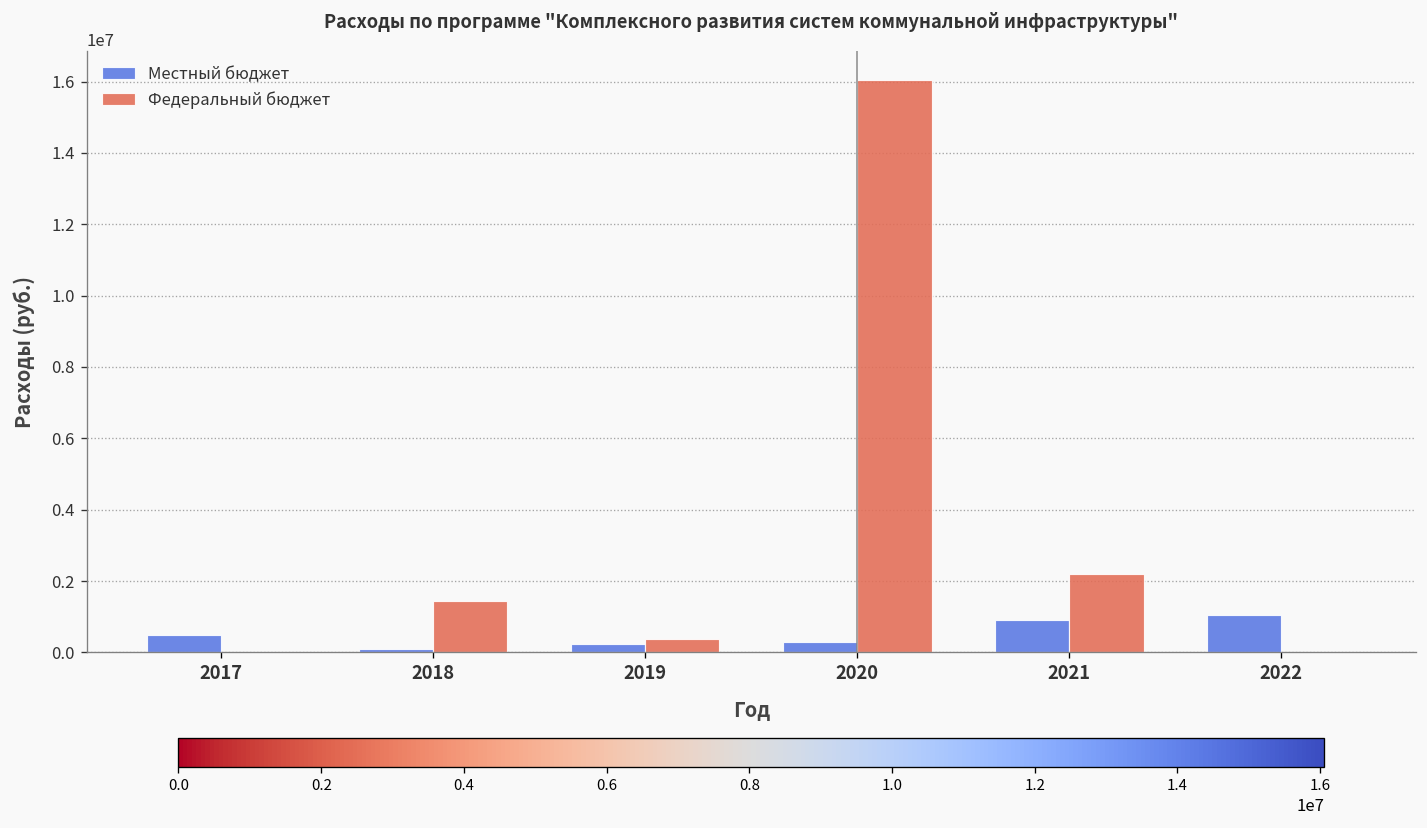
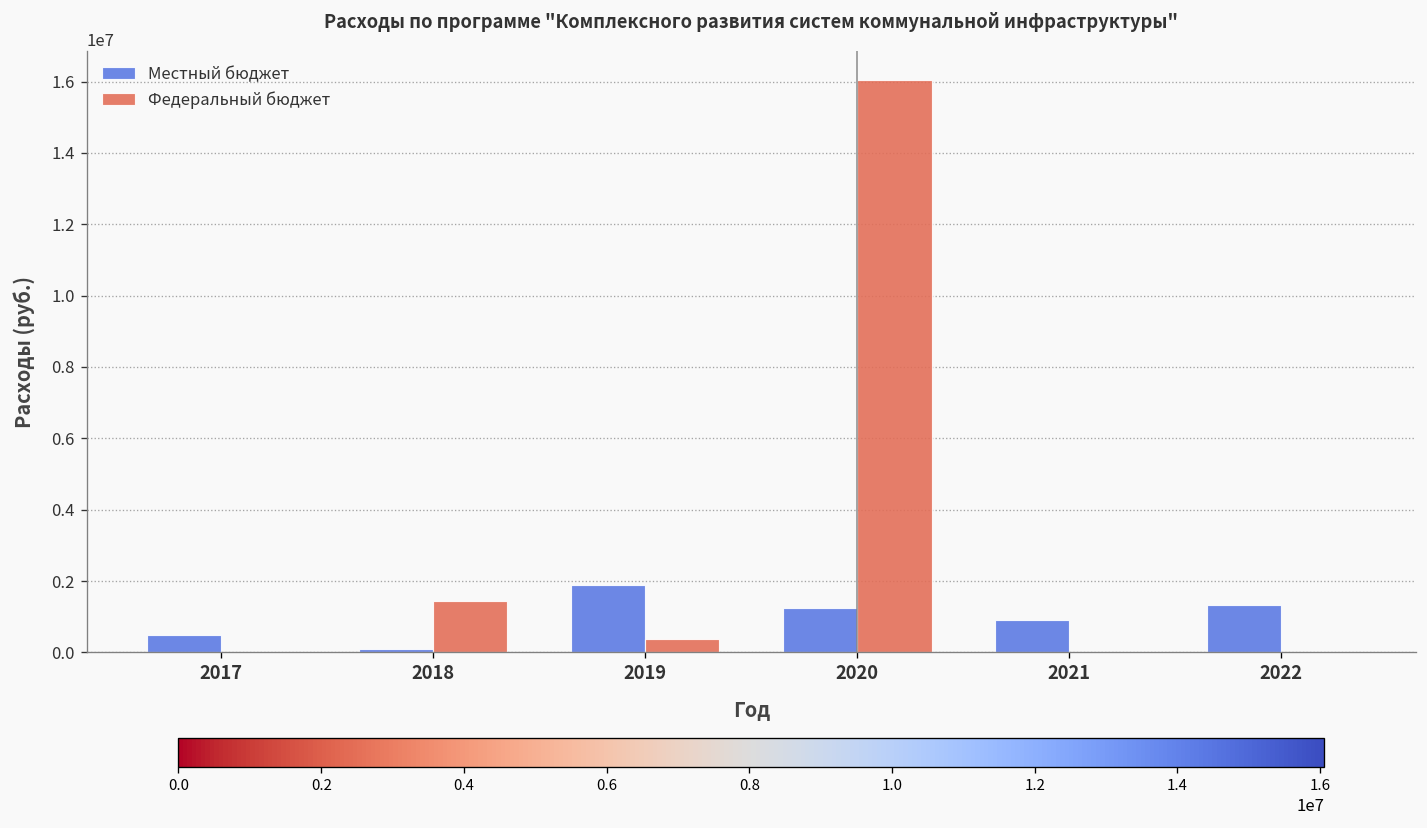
Местный бюджет, 2019: 200000 -> 1900000
Местный бюджет, 2020: 300000 -> 1200000
Федеральный бюджет, 2021: 2200000 -> 0
Местный бюджет, 2022: 1100000 -> 1300000
